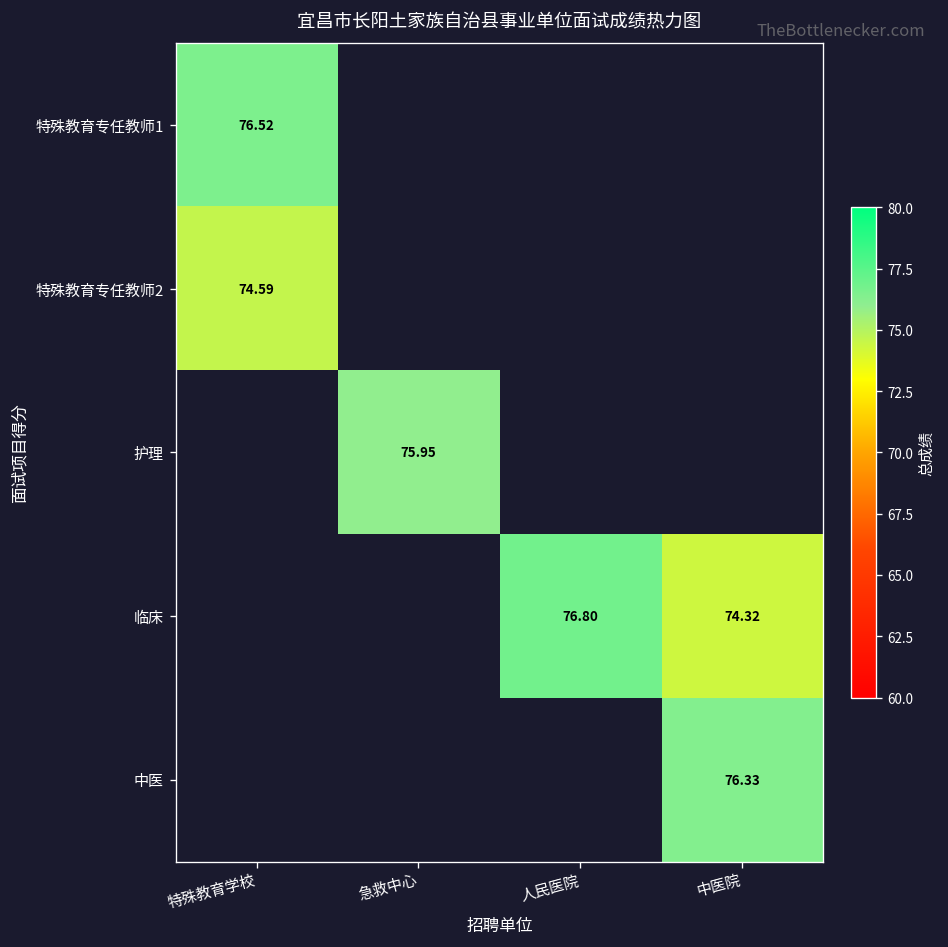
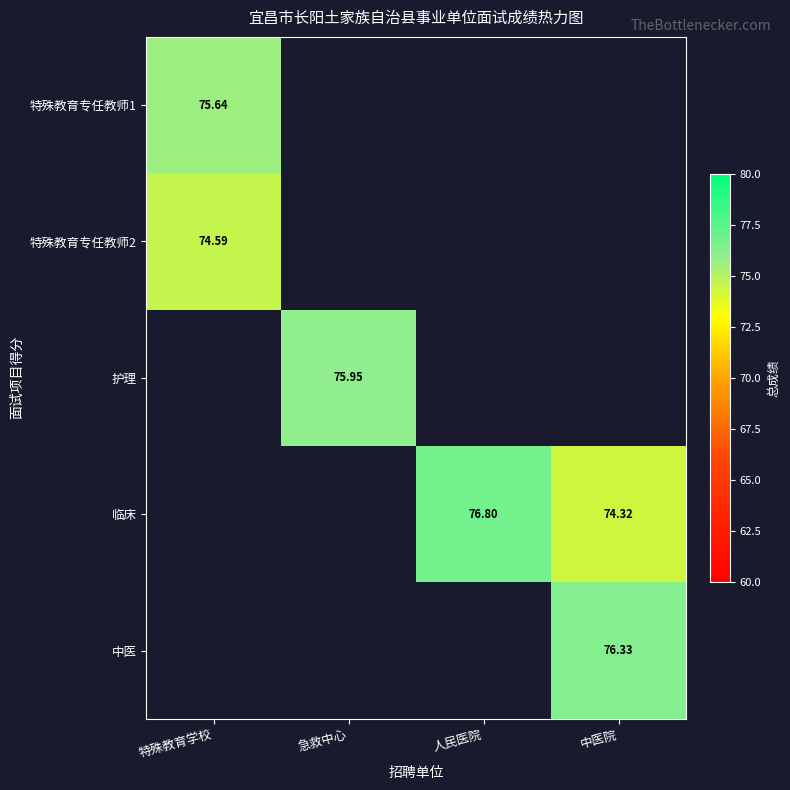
特殊教育专任教师1, 特殊教育学校: 76.52 -> 75.64
